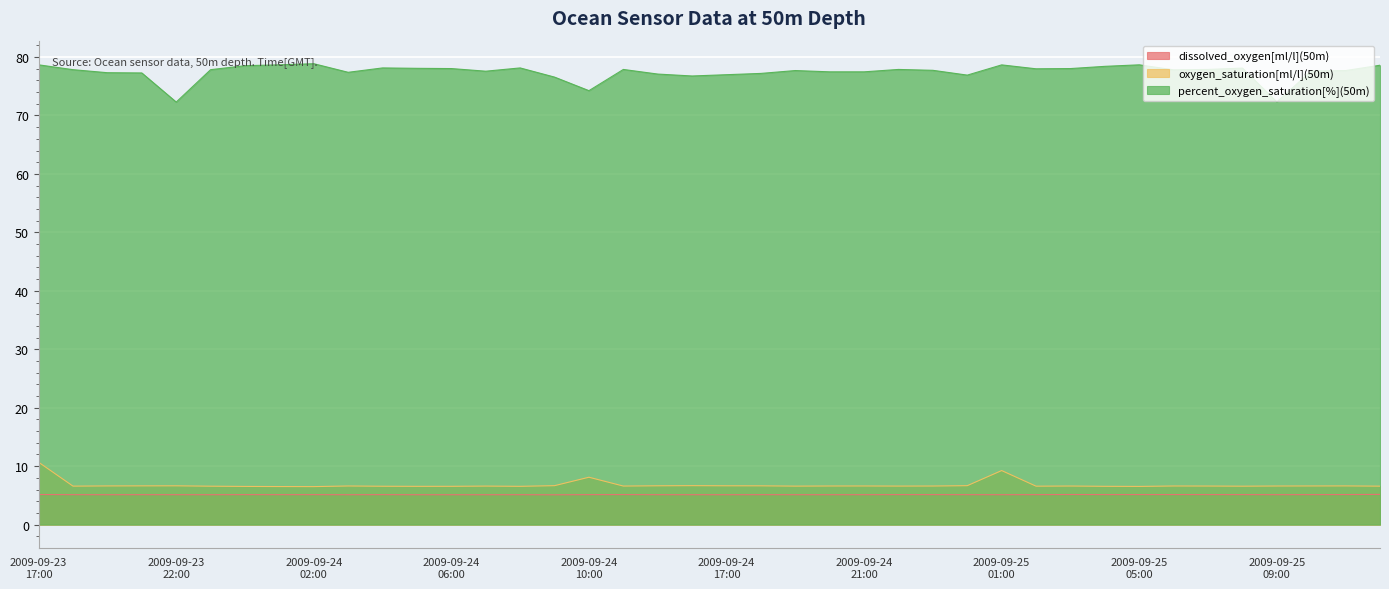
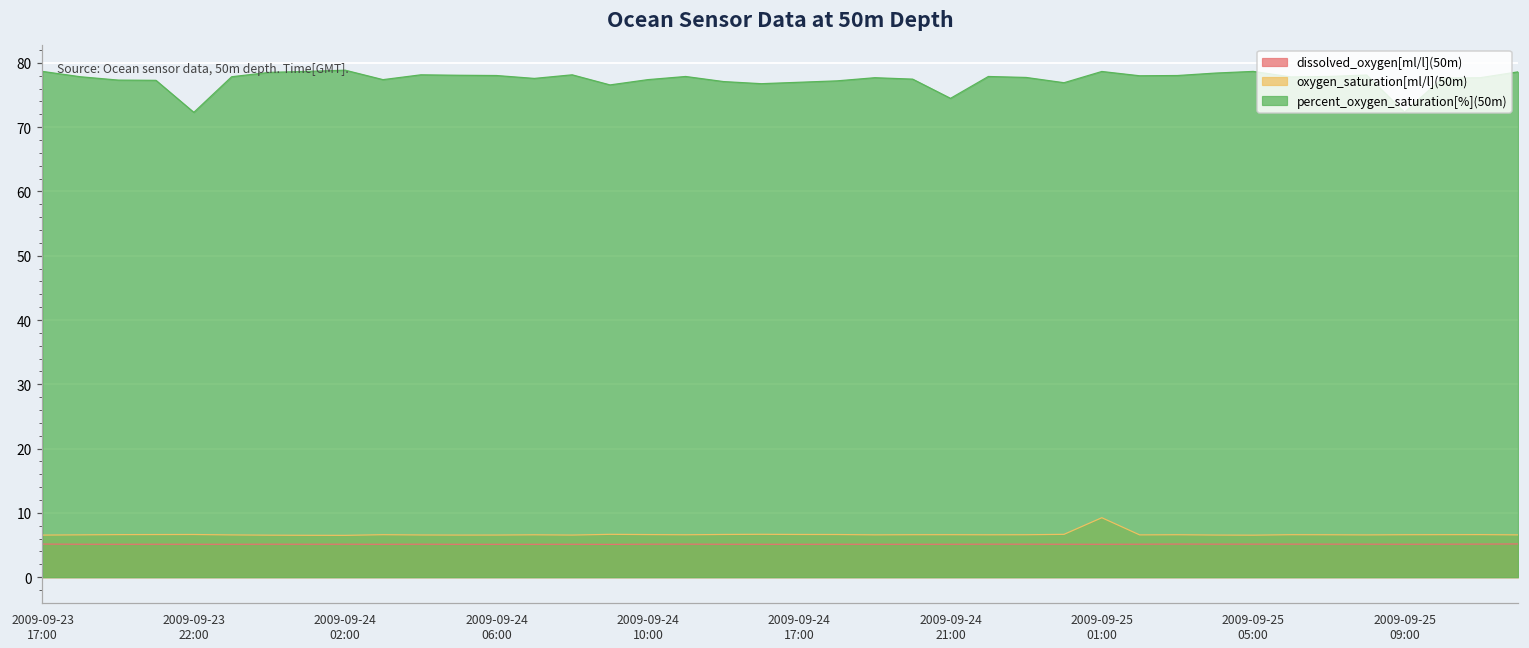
oxygen_saturation[ml/l](50m), 2009-09-23 17:00: 11 -> 7
oxygen_saturation[ml/l](50m), 2009-09-24 10:00: 8 -> 7
percent_oxygen_saturation[%](50m), 2009-09-24 10:00: 74 -> 77
percent_oxygen_saturation[%](50m), 2009-09-24 21:00: 77 -> 74
